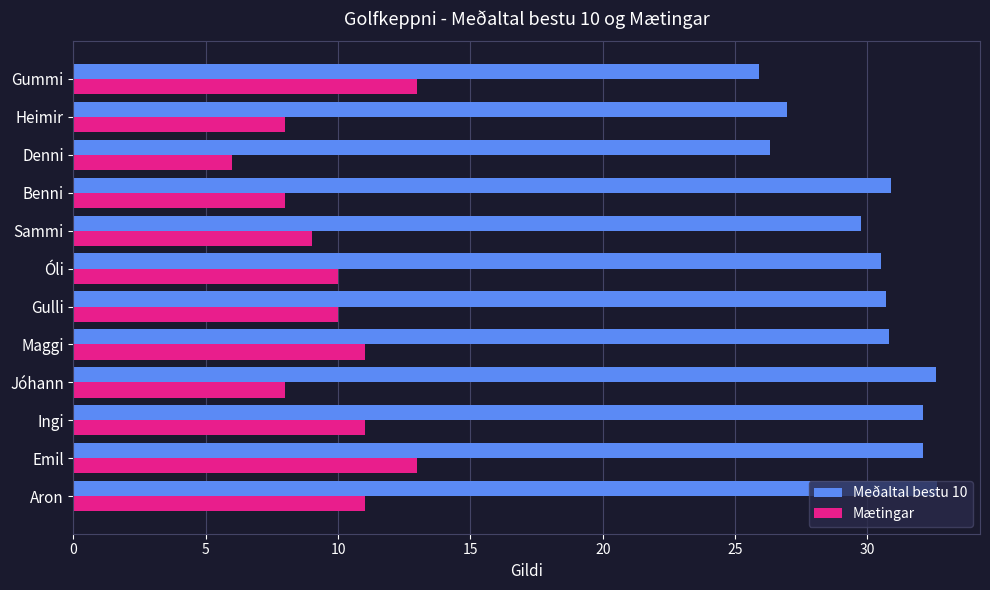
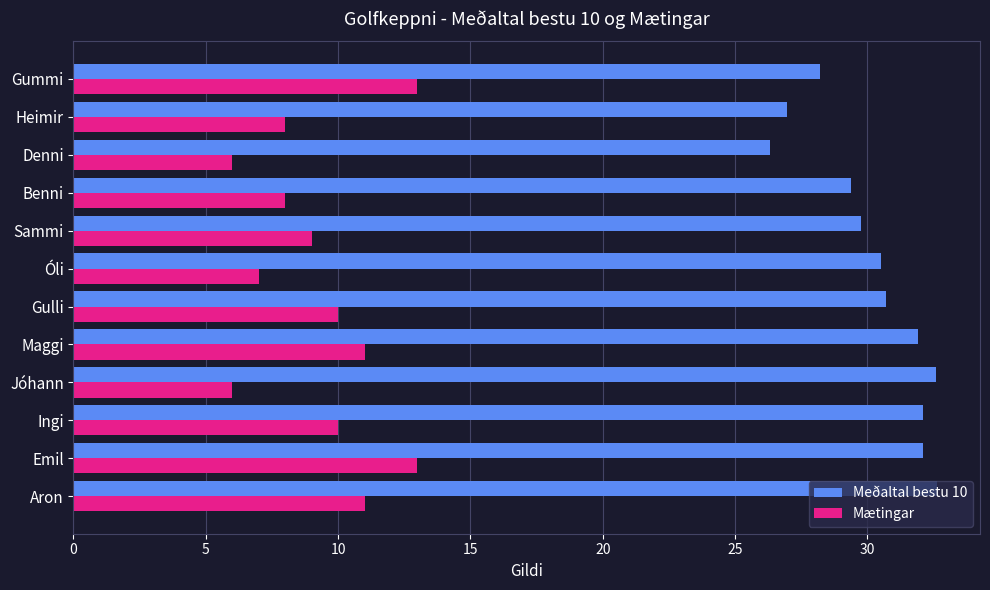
Meðaltal bestu 10, Gummi: 25.9 -> 28.2
Meðaltal bestu 10, Benni: 30.9 -> 29.4
Mætingar, Óli: 10 -> 7
Meðaltal bestu 10, Maggi: 30.8 -> 31.9
Mætingar, Jóhann: 8 -> 6
Mætingar, Ingi: 11 -> 10
